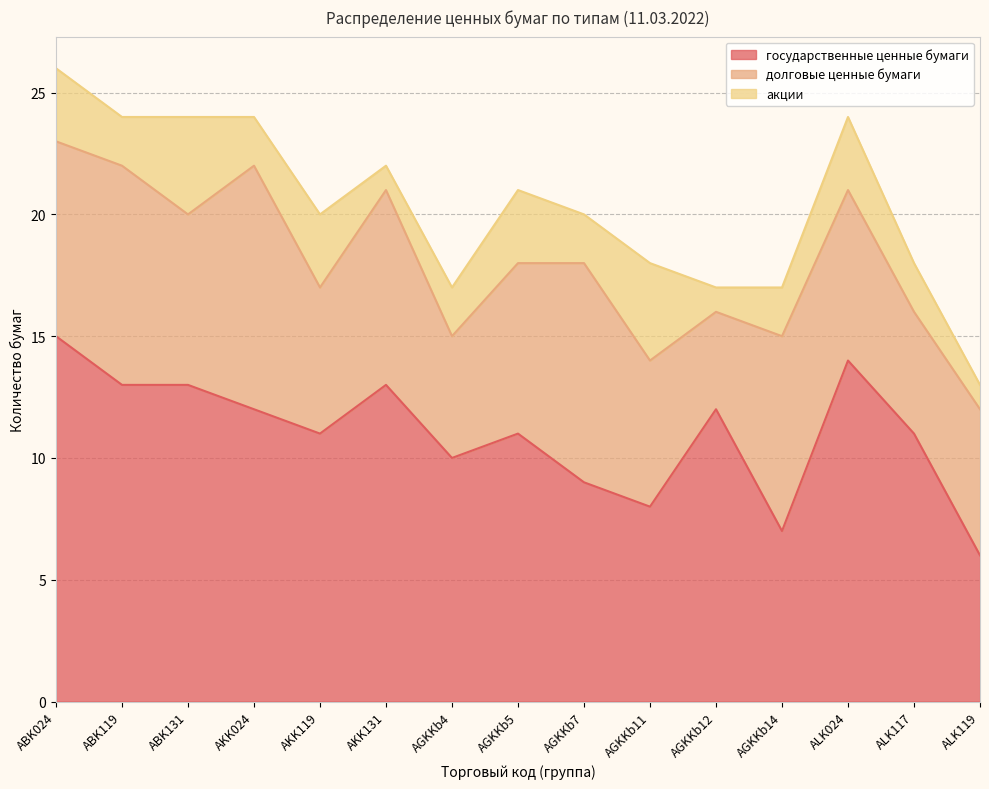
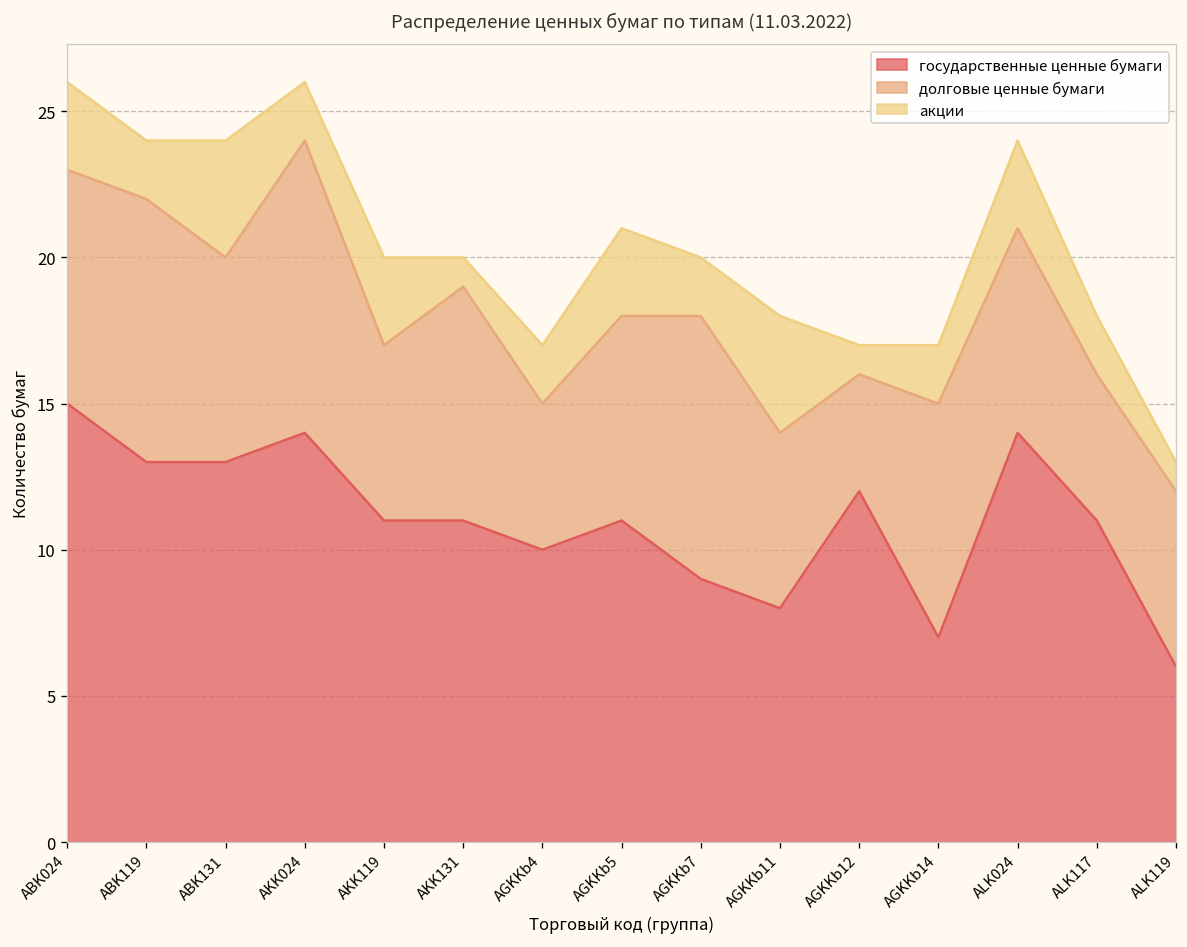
государственные ценные бумаги, AKK024: 12 -> 14
государственные ценные бумаги, AKK131: 13 -> 11
